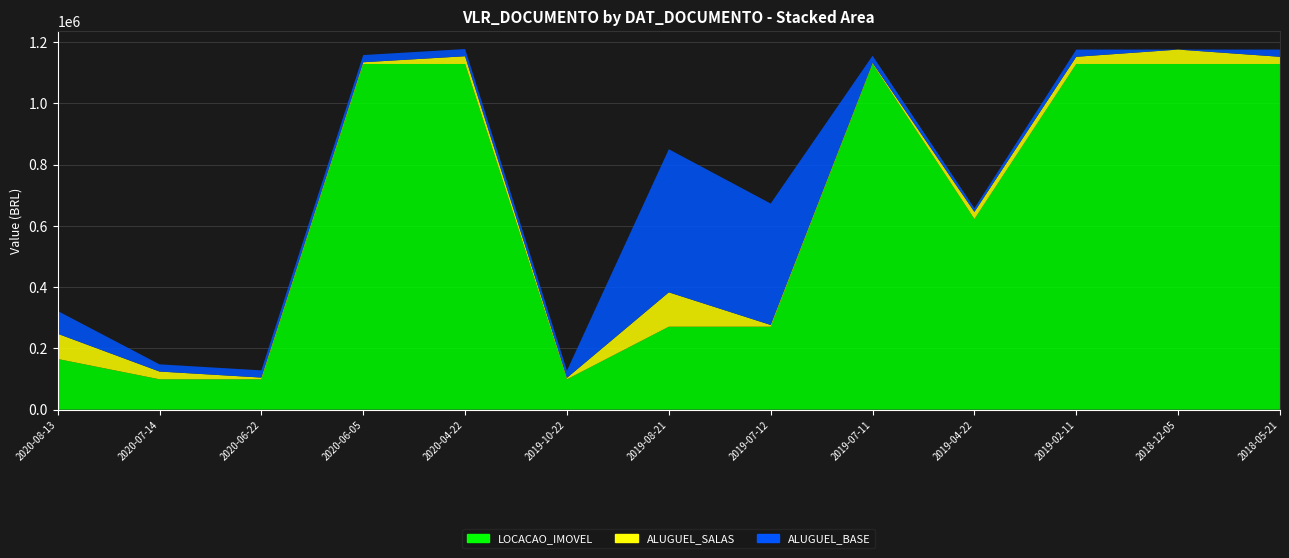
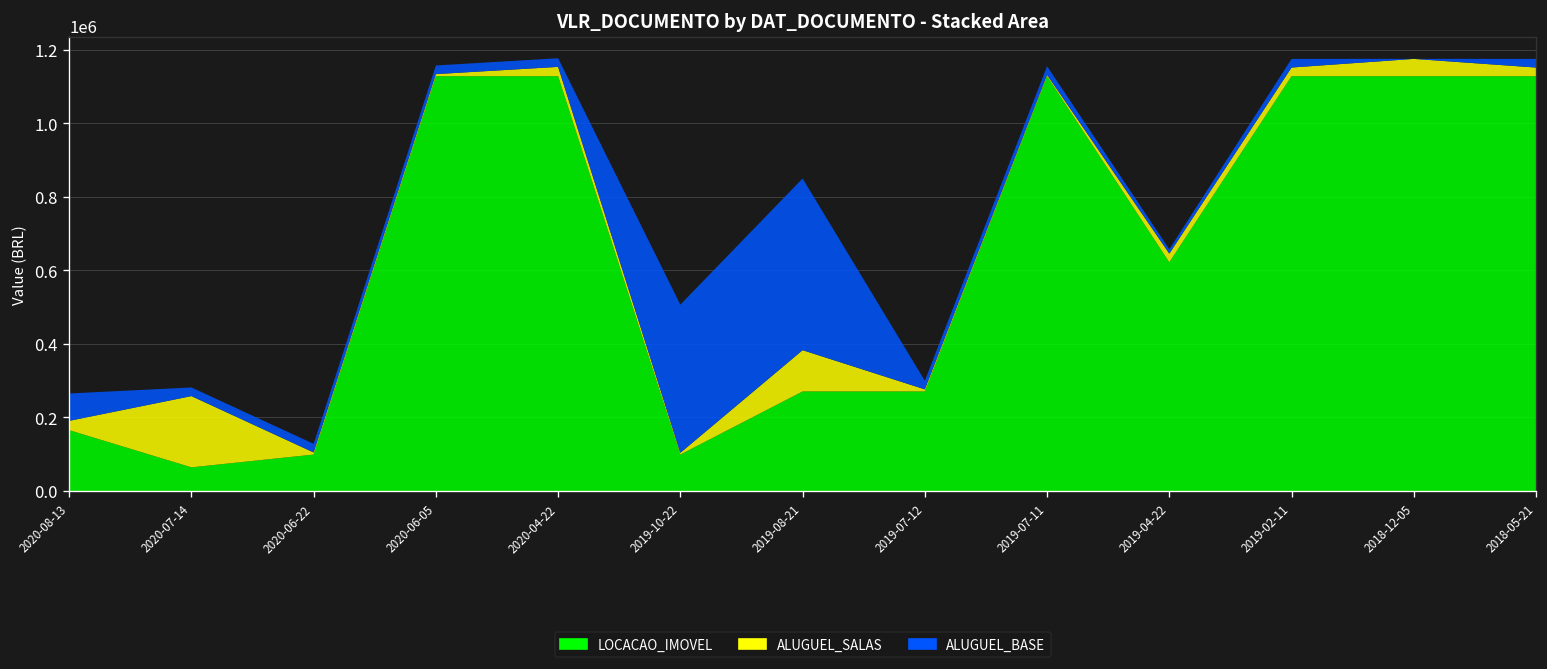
ALUGUEL_SALAS, 2020-08-13: 80000 -> 30000
LOCACAO_IMOVEL, 2020-07-14: 100000 -> 60000
ALUGUEL_SALAS, 2020-07-14: 30000 -> 190000
ALUGUEL_BASE, 2019-10-22: 20000 -> 400000
ALUGUEL_BASE, 2019-07-12: 400000 -> 20000
